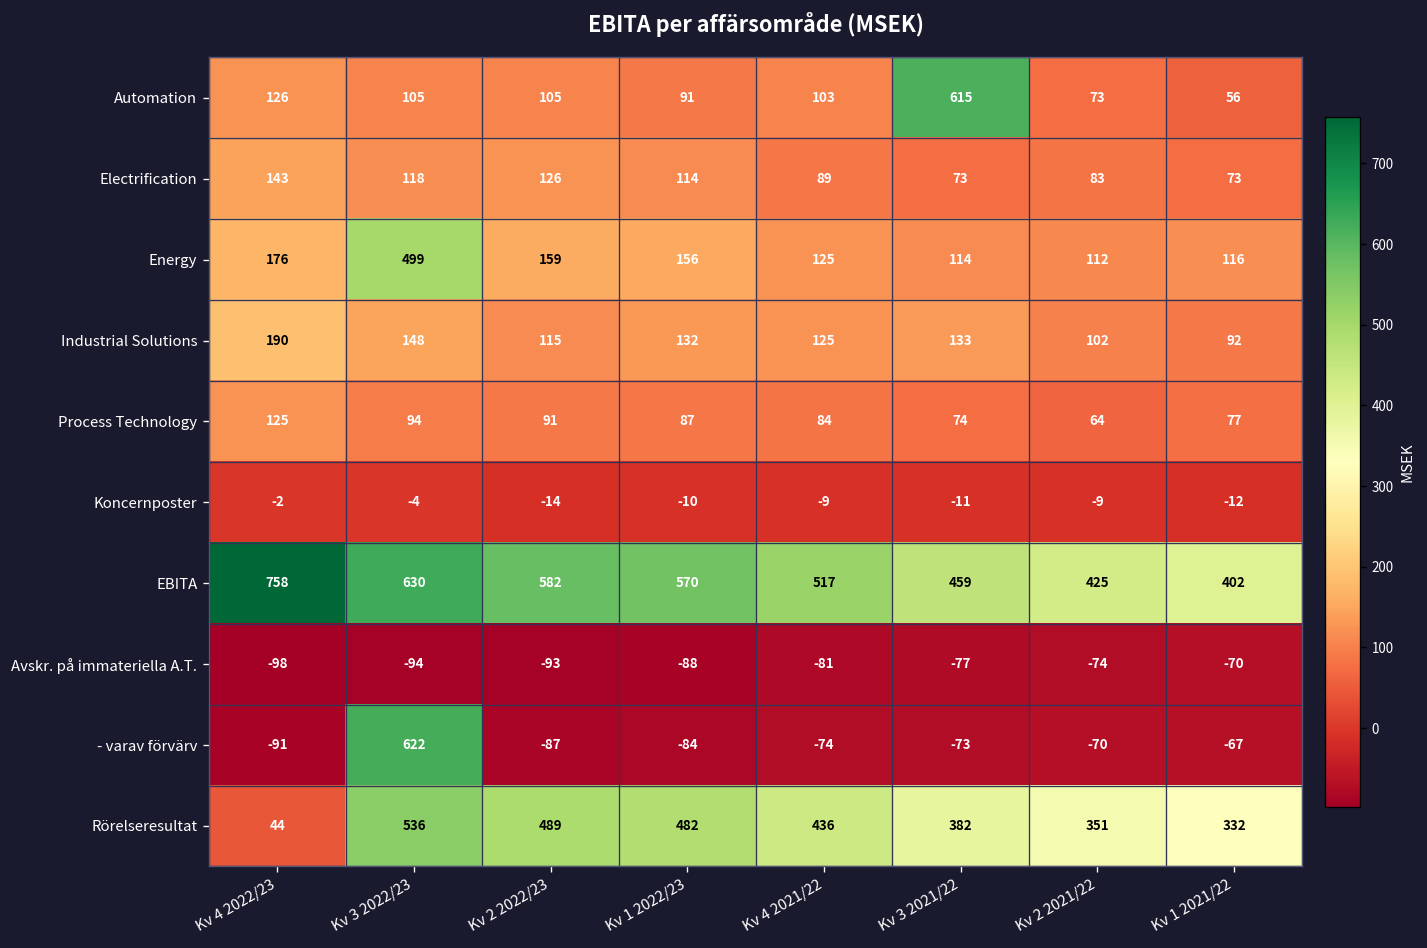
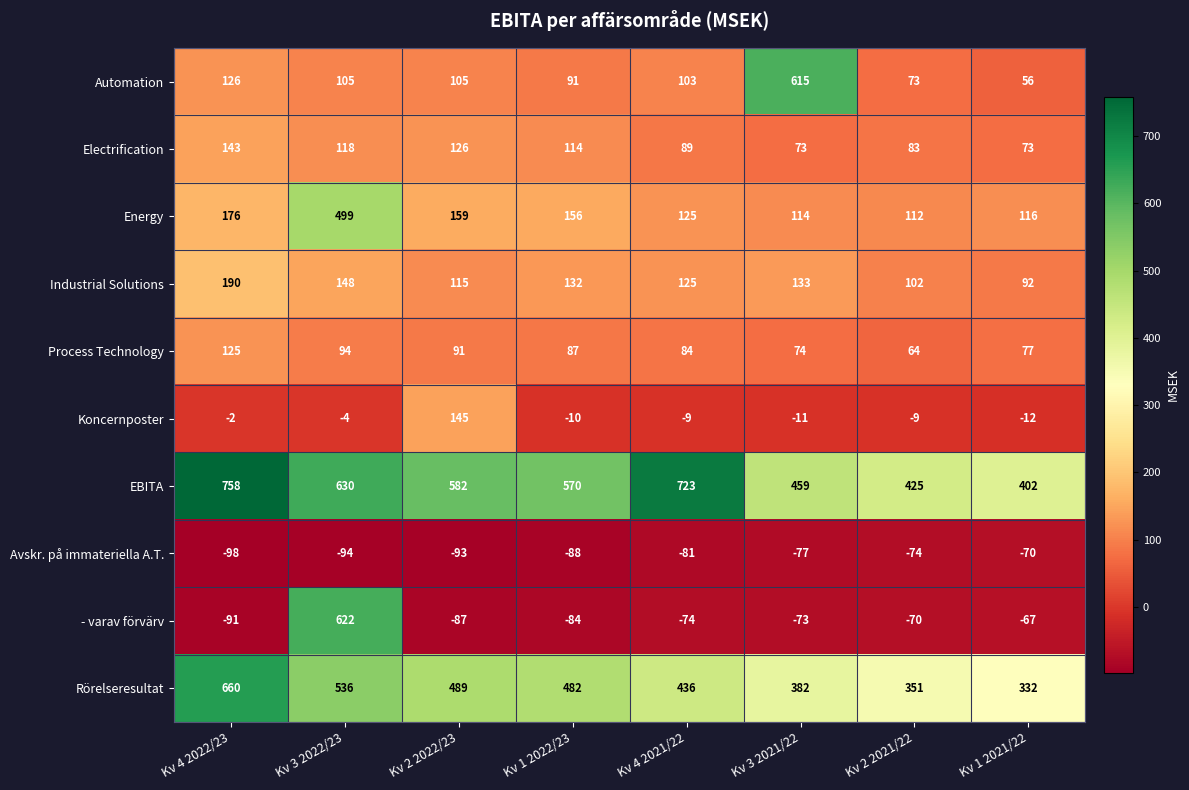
Koncernposter, Kv 2 2022/23: -14 -> 145
EBITA, Kv 4 2021/22: 517 -> 723
Rörelseresultat, Kv 4 2022/23: 44 -> 660
